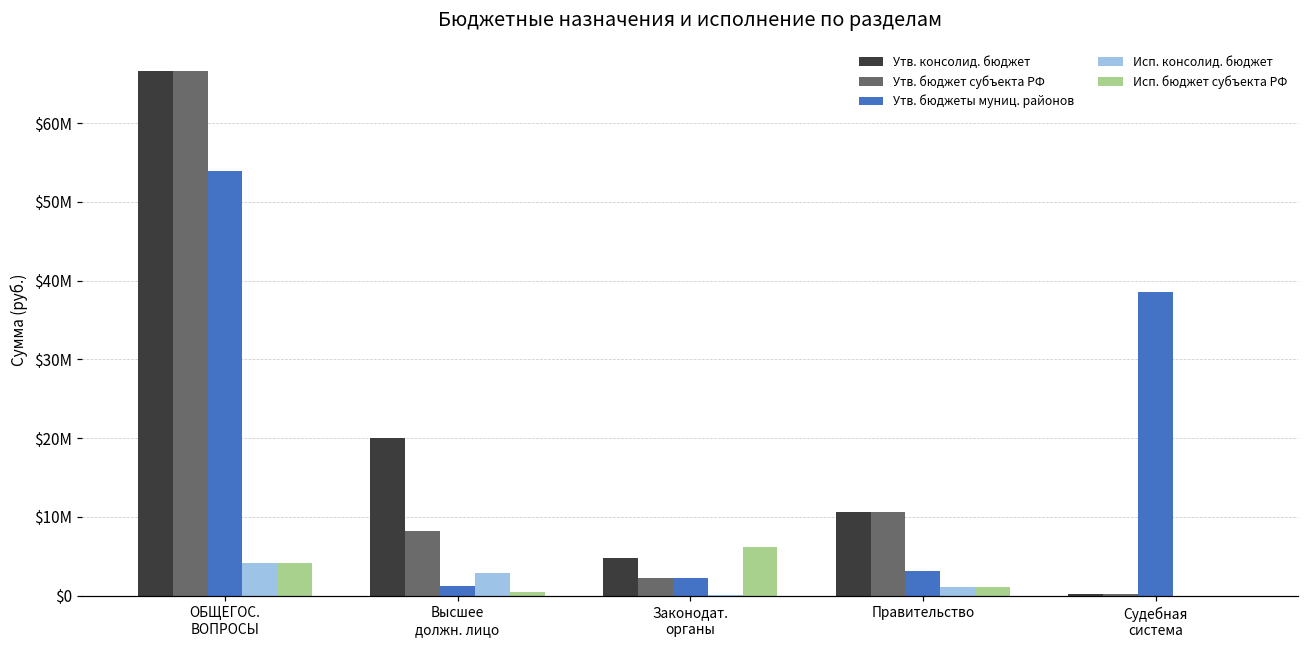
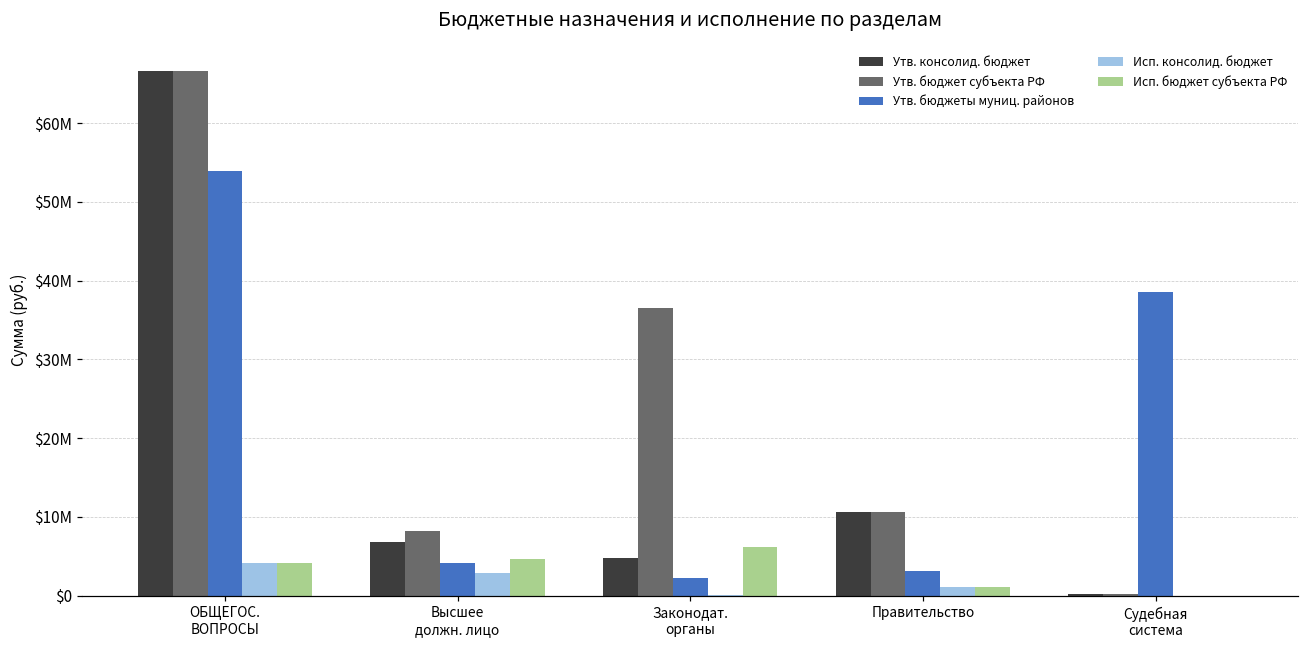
Утв. консолид. бюджет, Высшее должн. лицо: $20000000 -> $7000000
Утв. бюджеты муниц. районов, Высшее должн. лицо: $1000000 -> $4000000
Исп. бюджет субъекта РФ, Высшее должн. лицо: $0 -> $5000000
Утв. бюджет субъекта РФ, Законодат. органы: $2000000 -> $37000000
